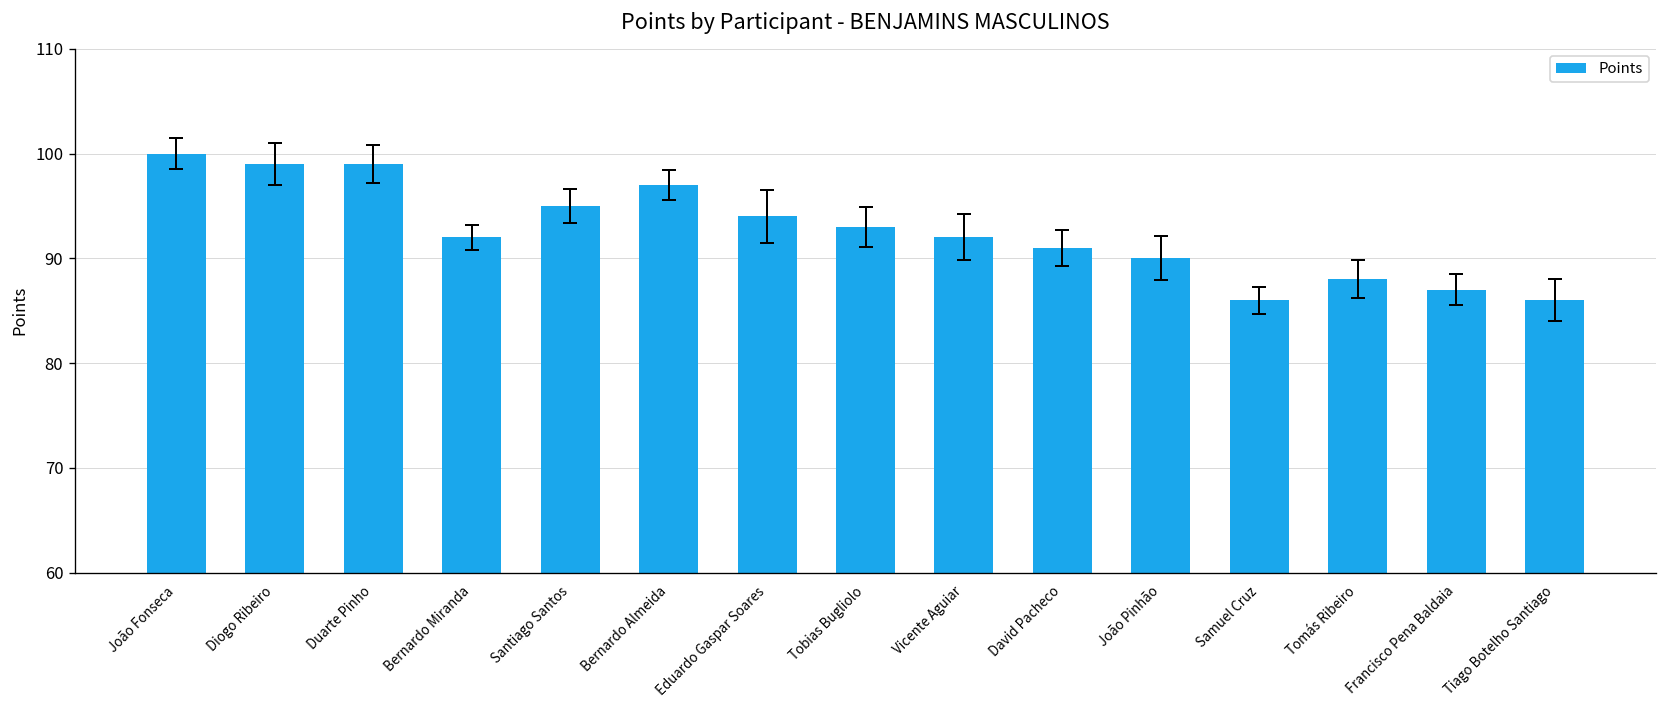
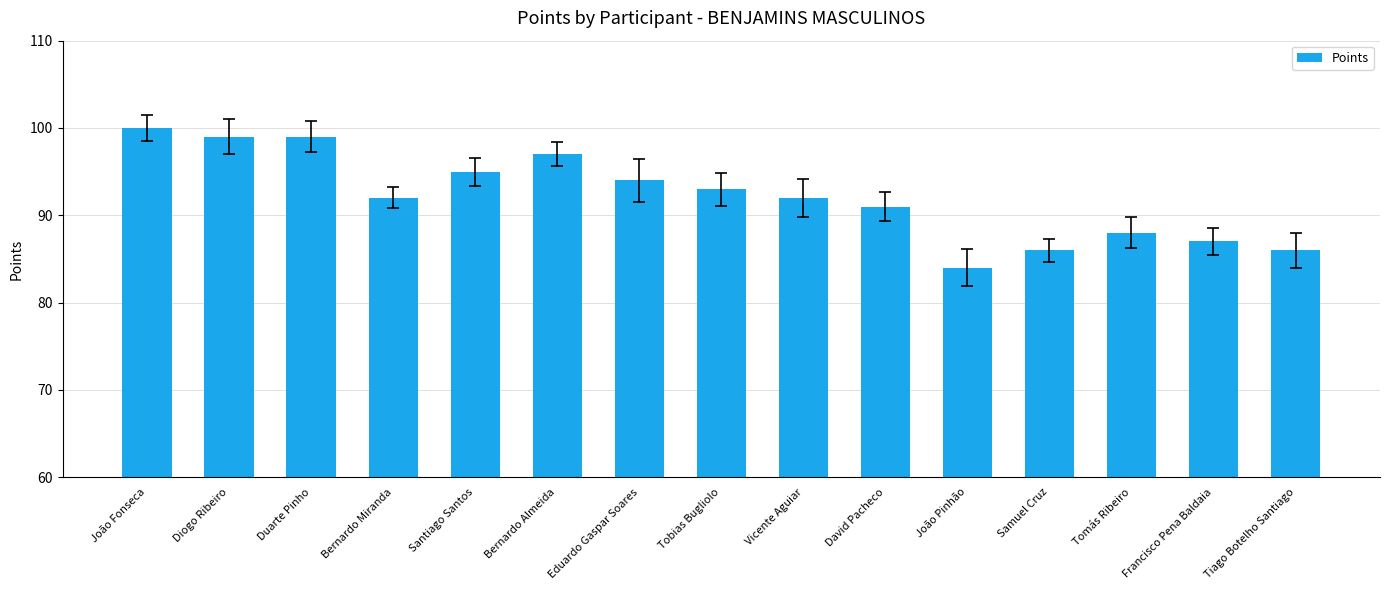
Points, João Pinhão: 90 -> 84
